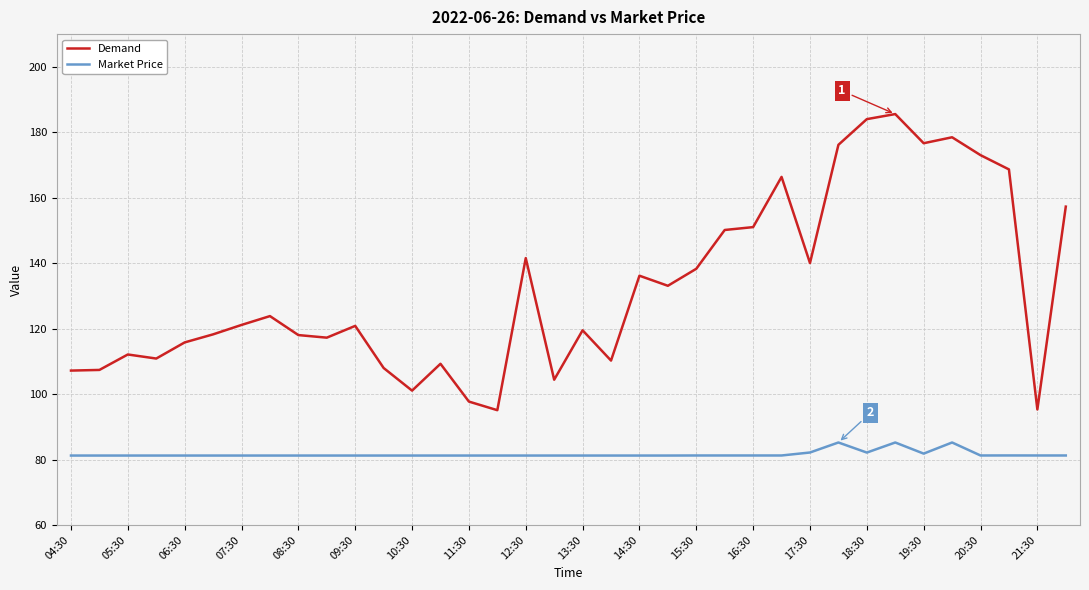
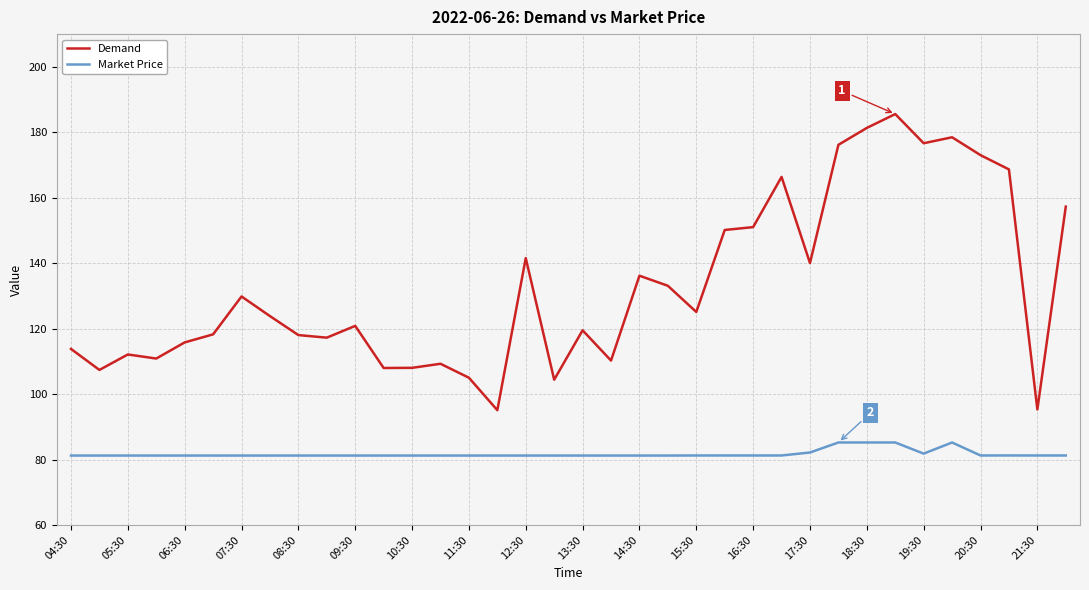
Demand, 04:30: 107 -> 114
Demand, 07:30: 121 -> 130
Demand, 10:30: 101 -> 108
Demand, 11:30: 98 -> 105
Demand, 15:30: 138 -> 125
Demand, 18:30: 184 -> 181
Market Price, 18:30: 82 -> 85
